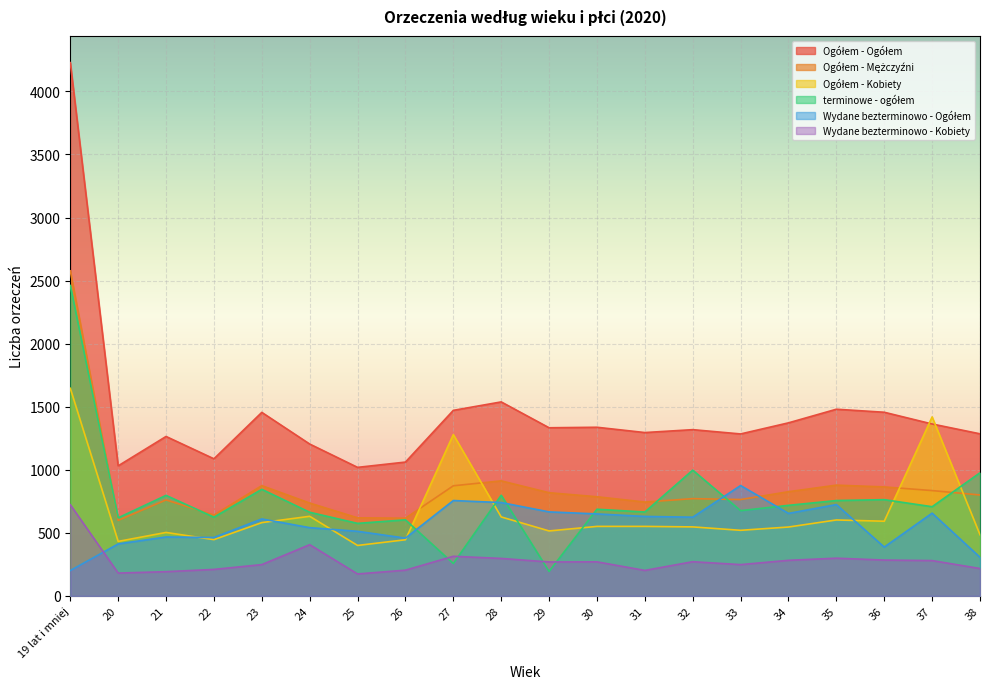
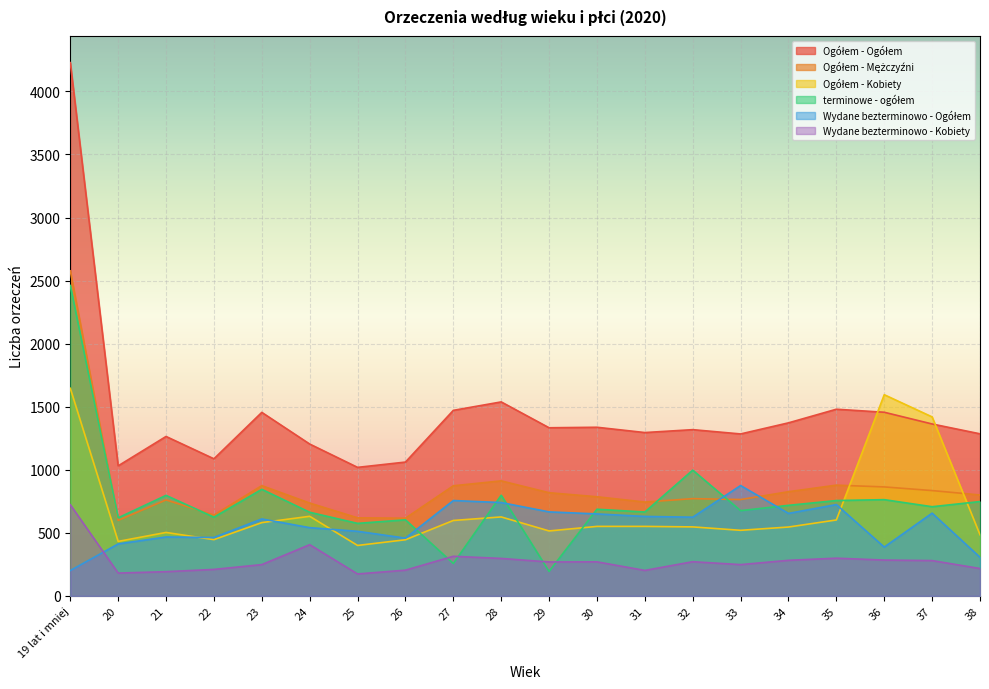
Ogółem - Kobiety, 27: 1280 -> 600
Ogółem - Kobiety, 36: 590 -> 1600
terminowe - ogółem, 38: 980 -> 750
